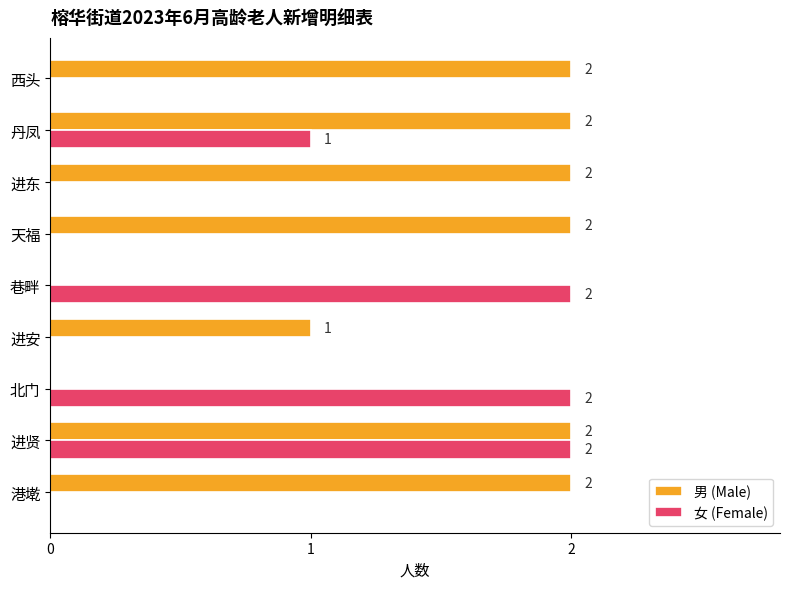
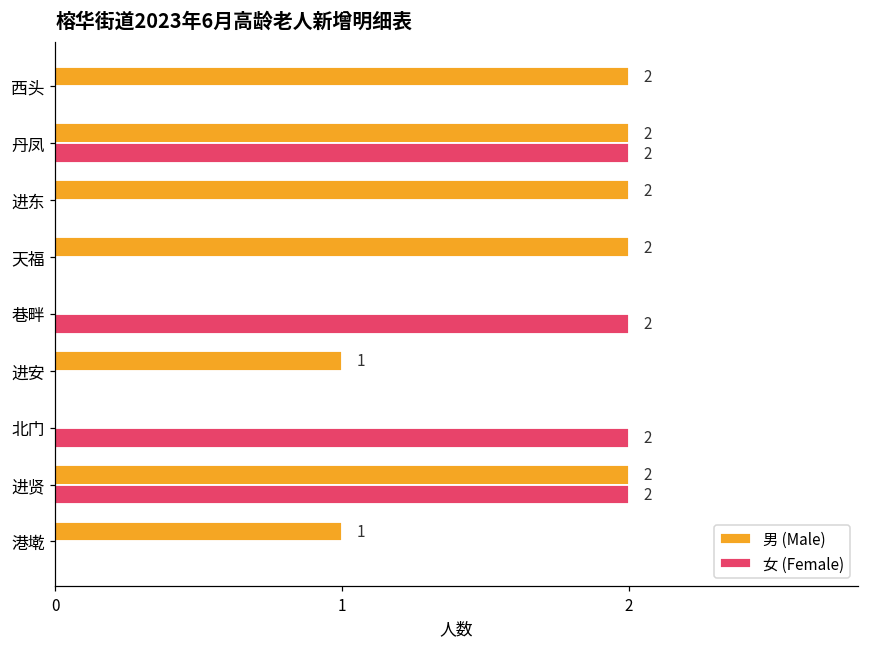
女 (Female), 丹凤: 1 -> 2
男 (Male), 港墘: 2 -> 1
